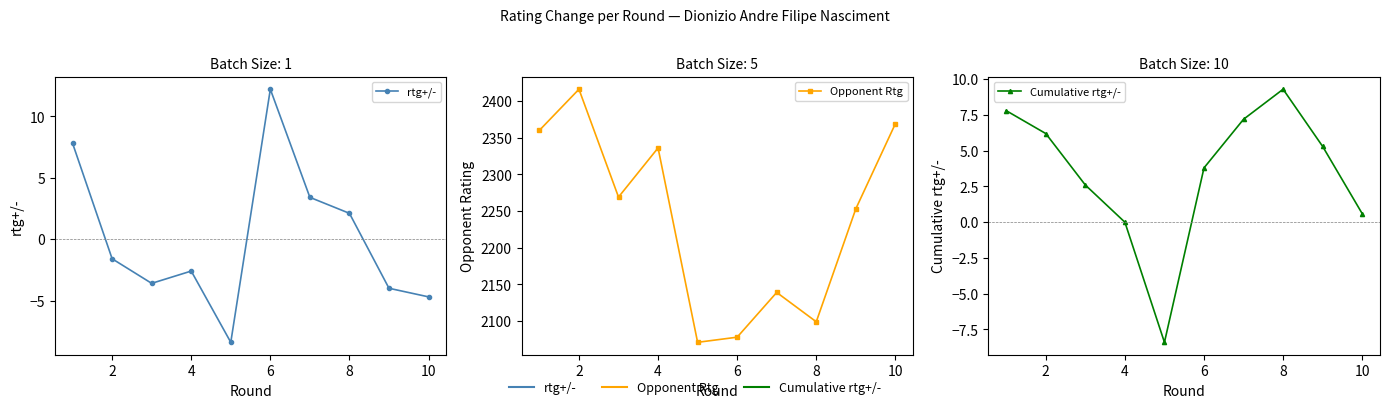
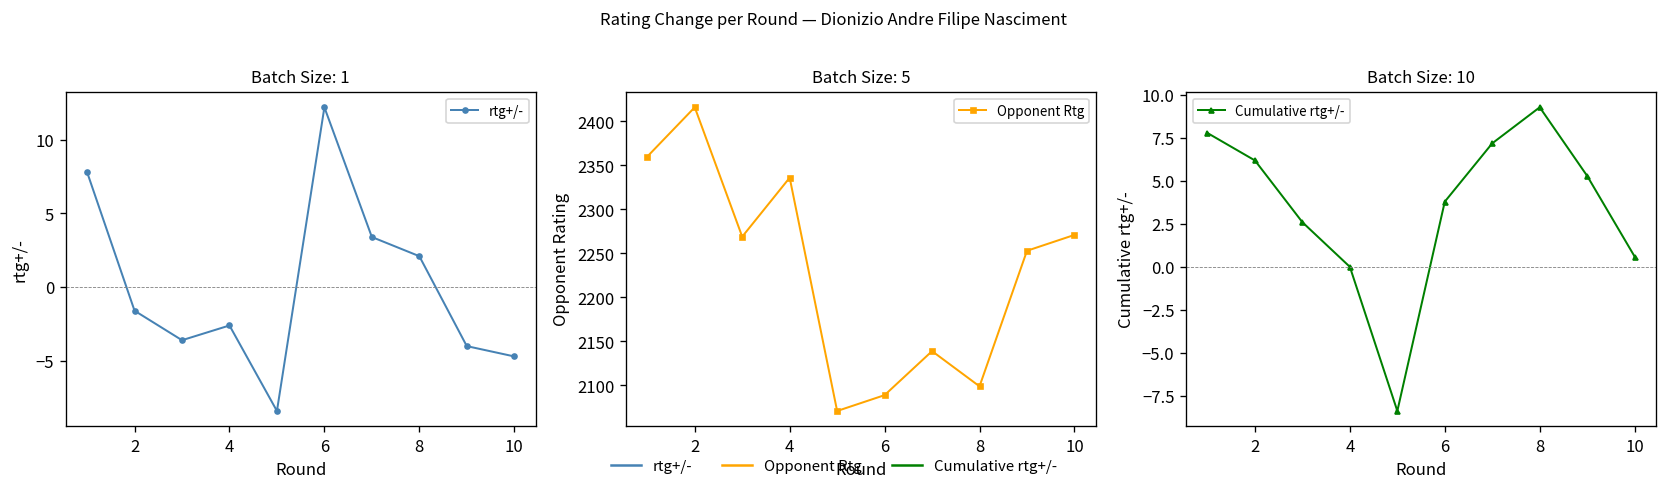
Batch Size: 5, 6: 2080 -> 2090
Batch Size: 5, 10: 2370 -> 2270
